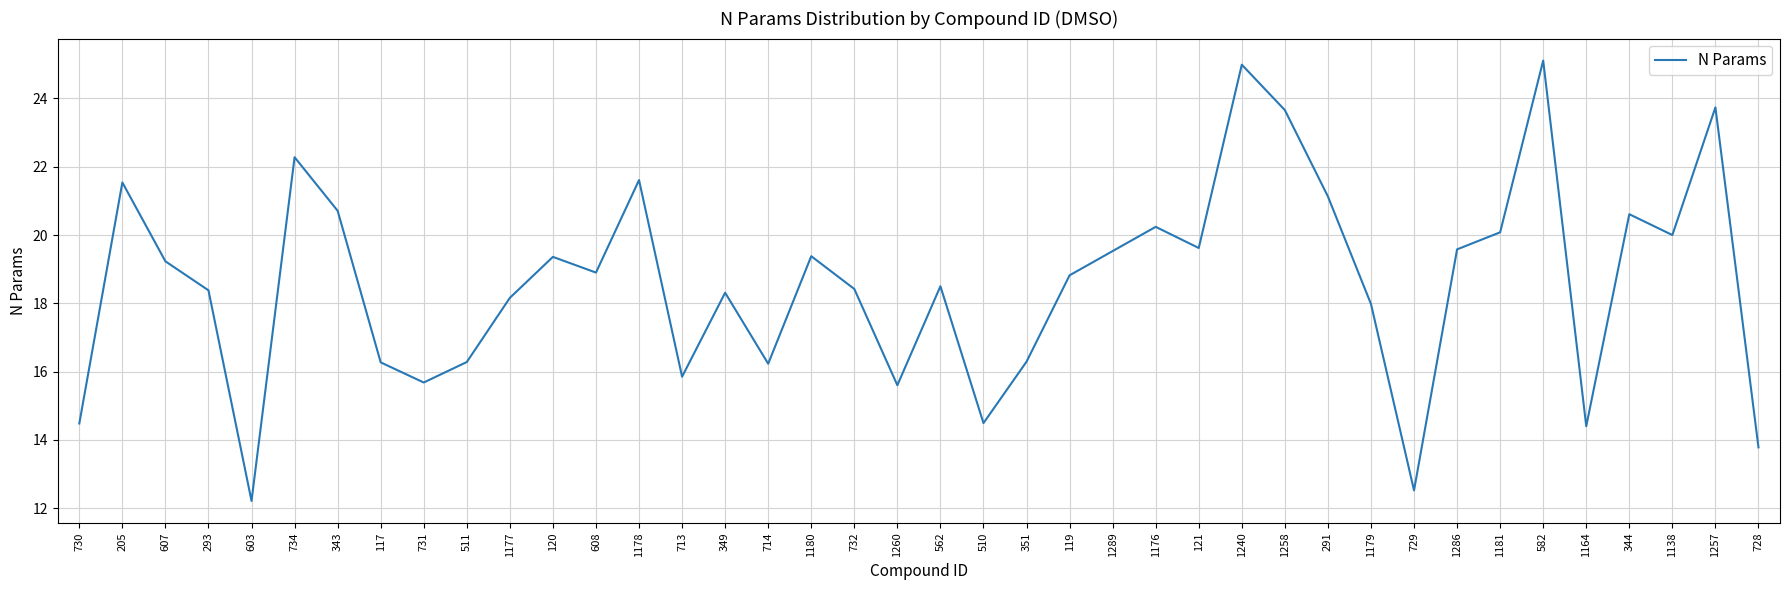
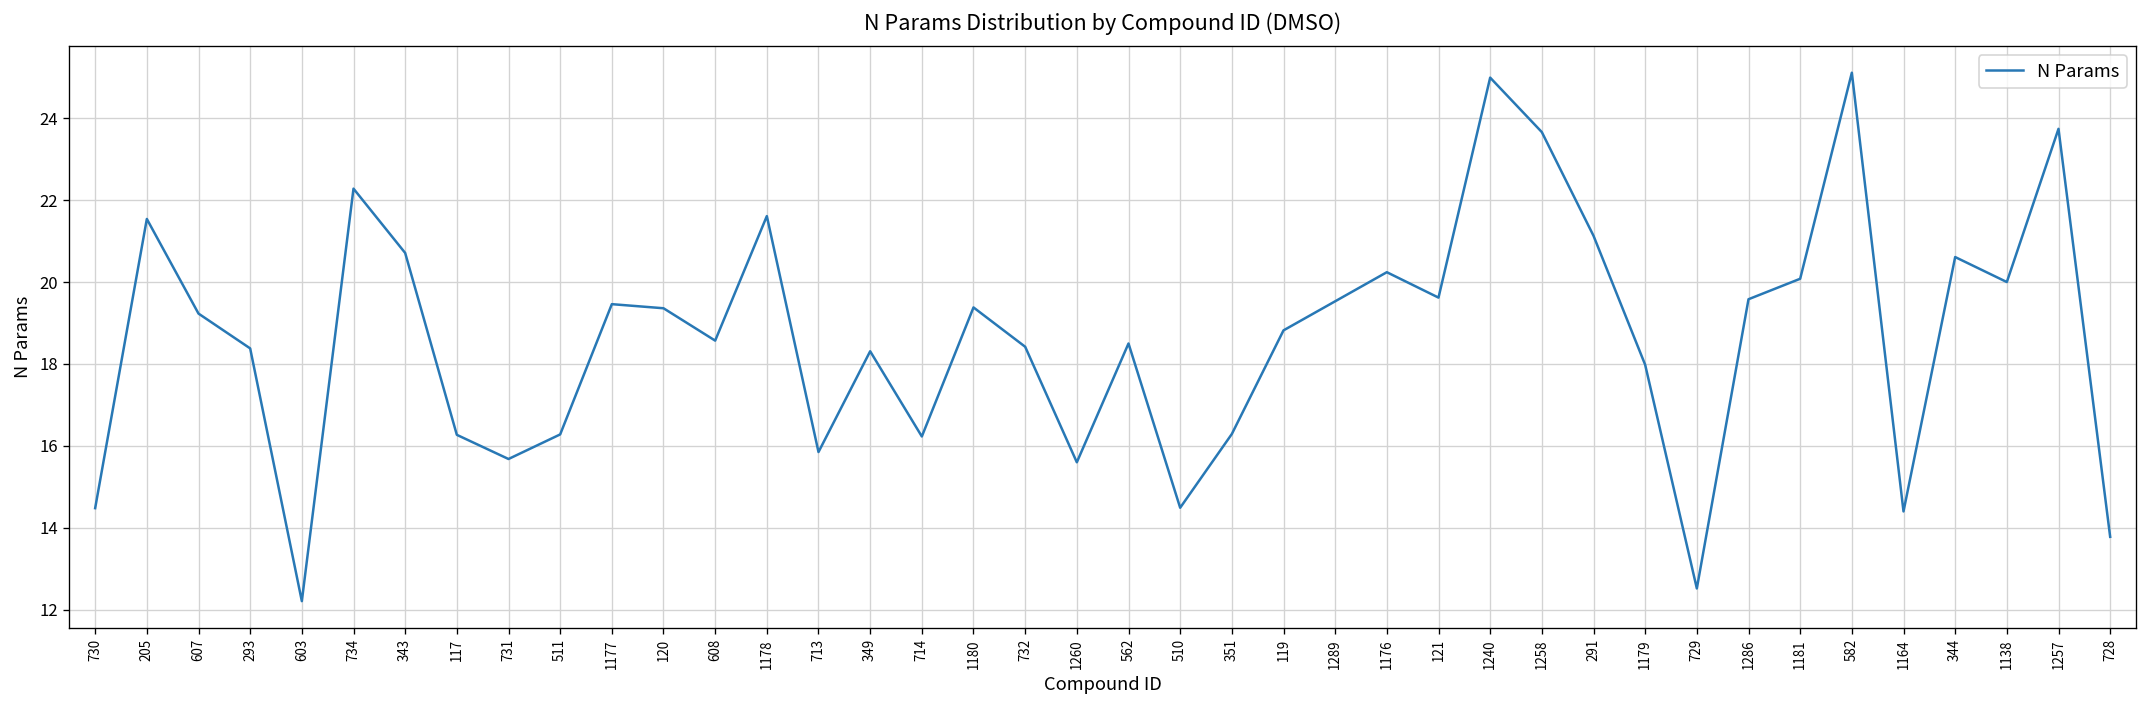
1177: 18.2 -> 19.5
608: 18.9 -> 18.6
